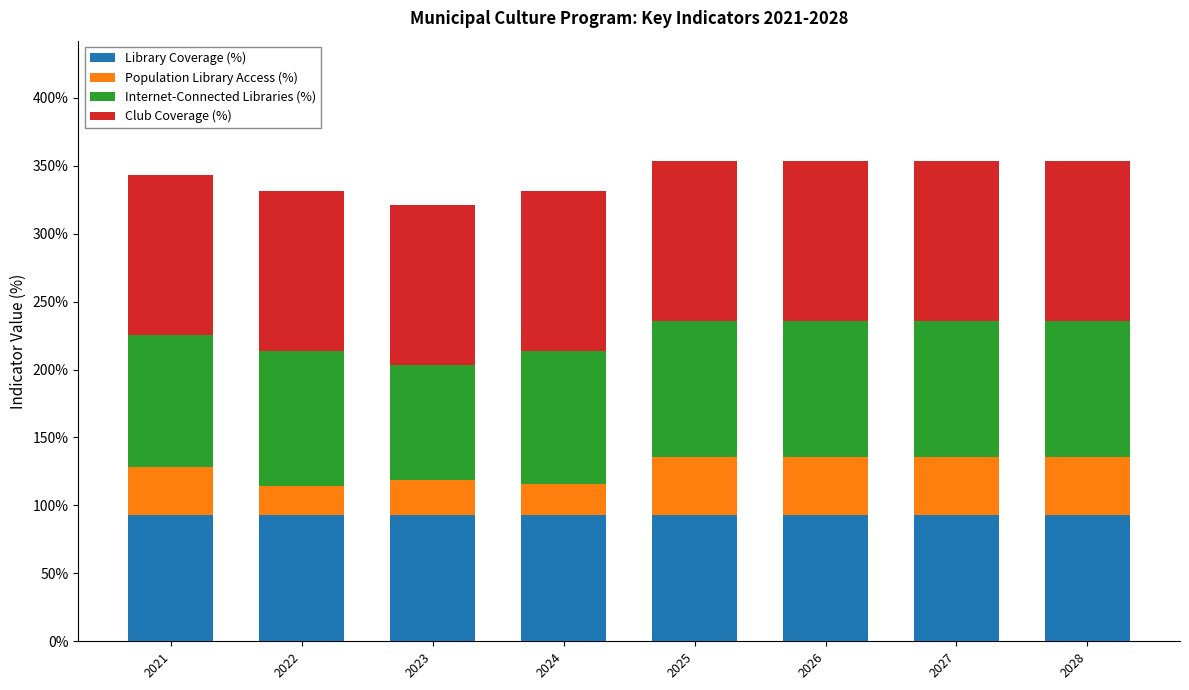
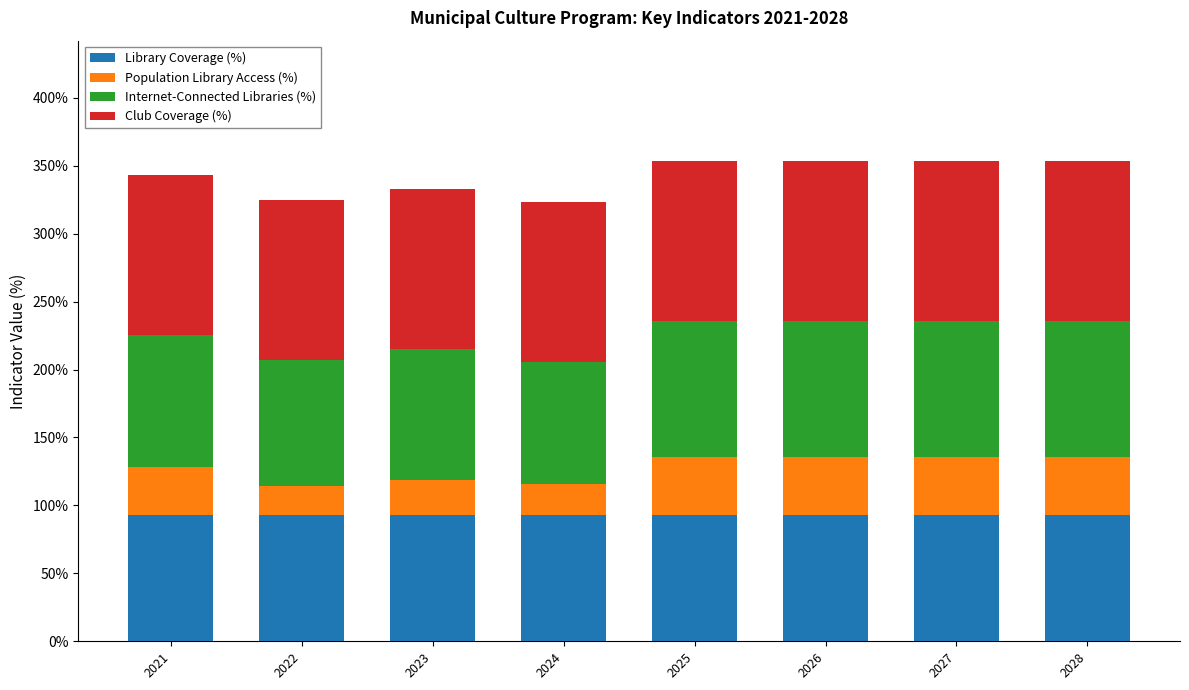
Internet-Connected Libraries (%), 2022: 99% -> 92%
Internet-Connected Libraries (%), 2023: 85% -> 96%
Internet-Connected Libraries (%), 2024: 98% -> 90%
